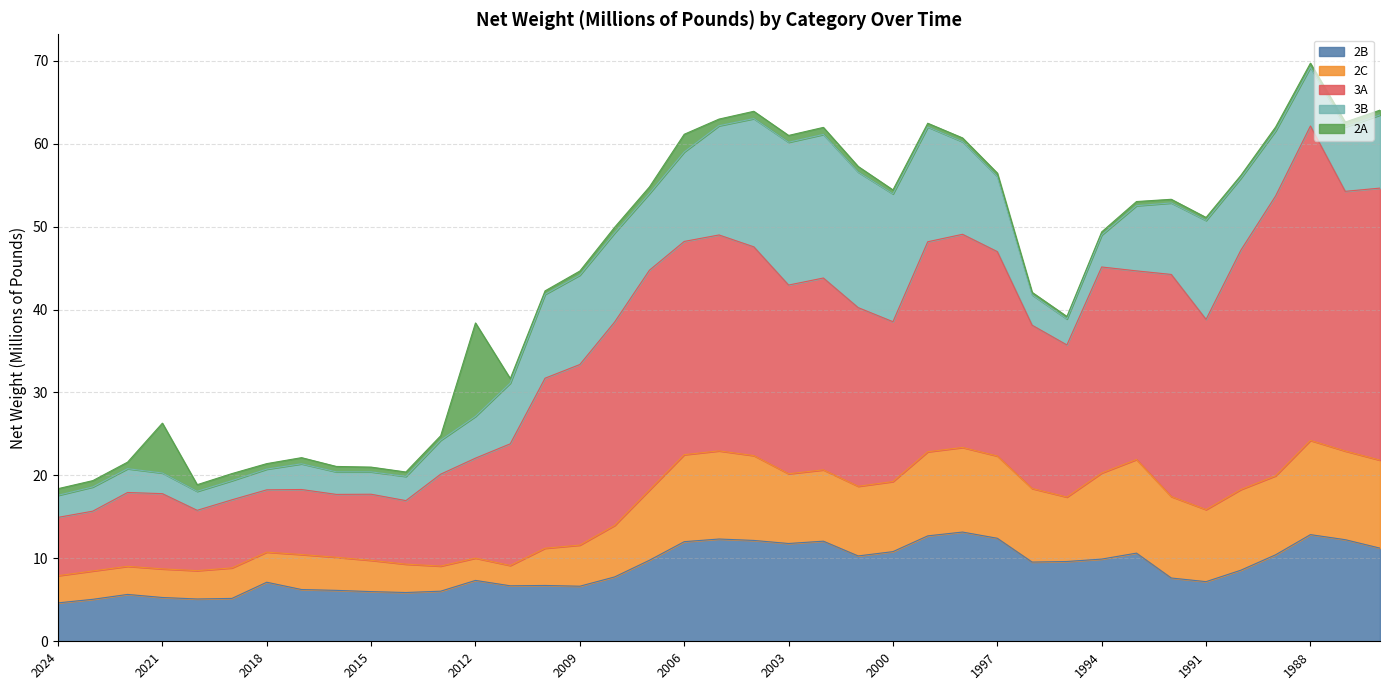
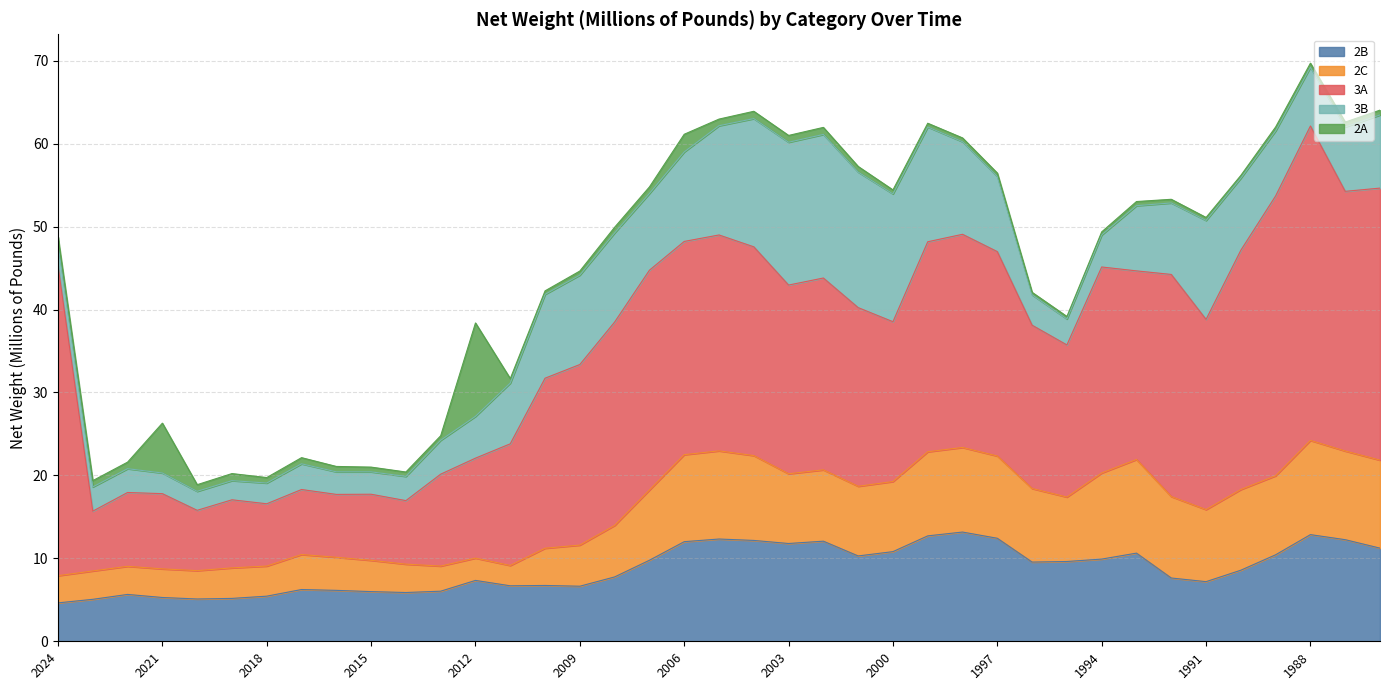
3A, 2024: 7 -> 37
2B, 2018: 7 -> 5
